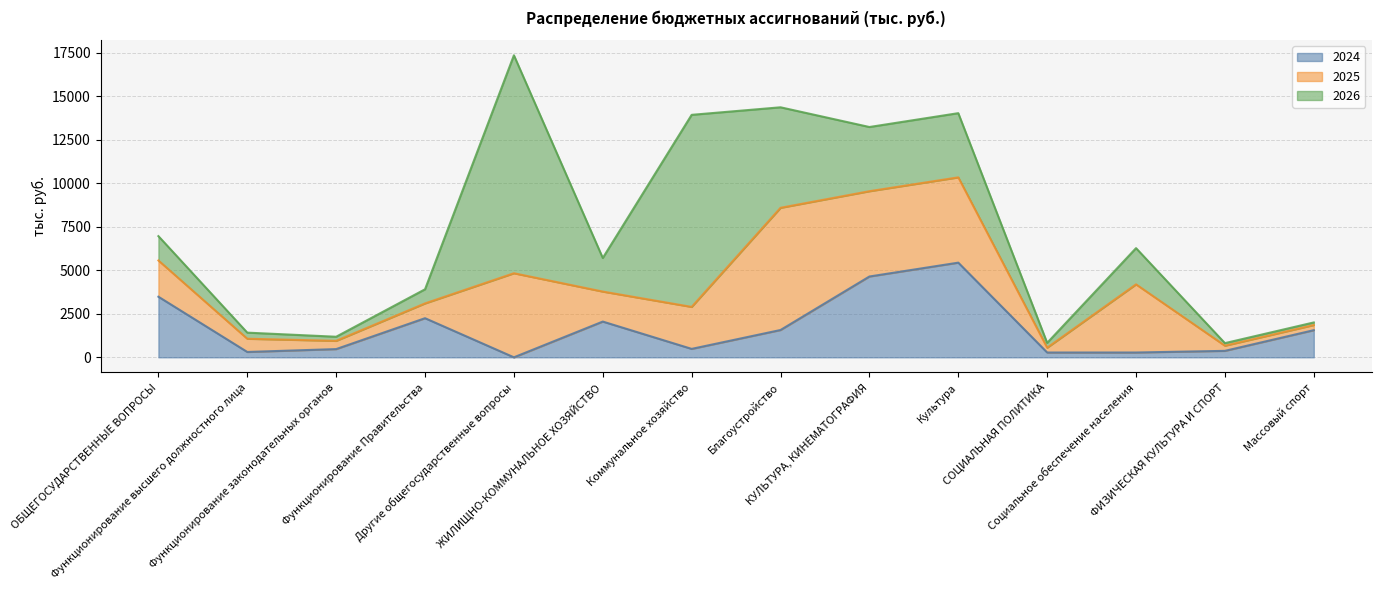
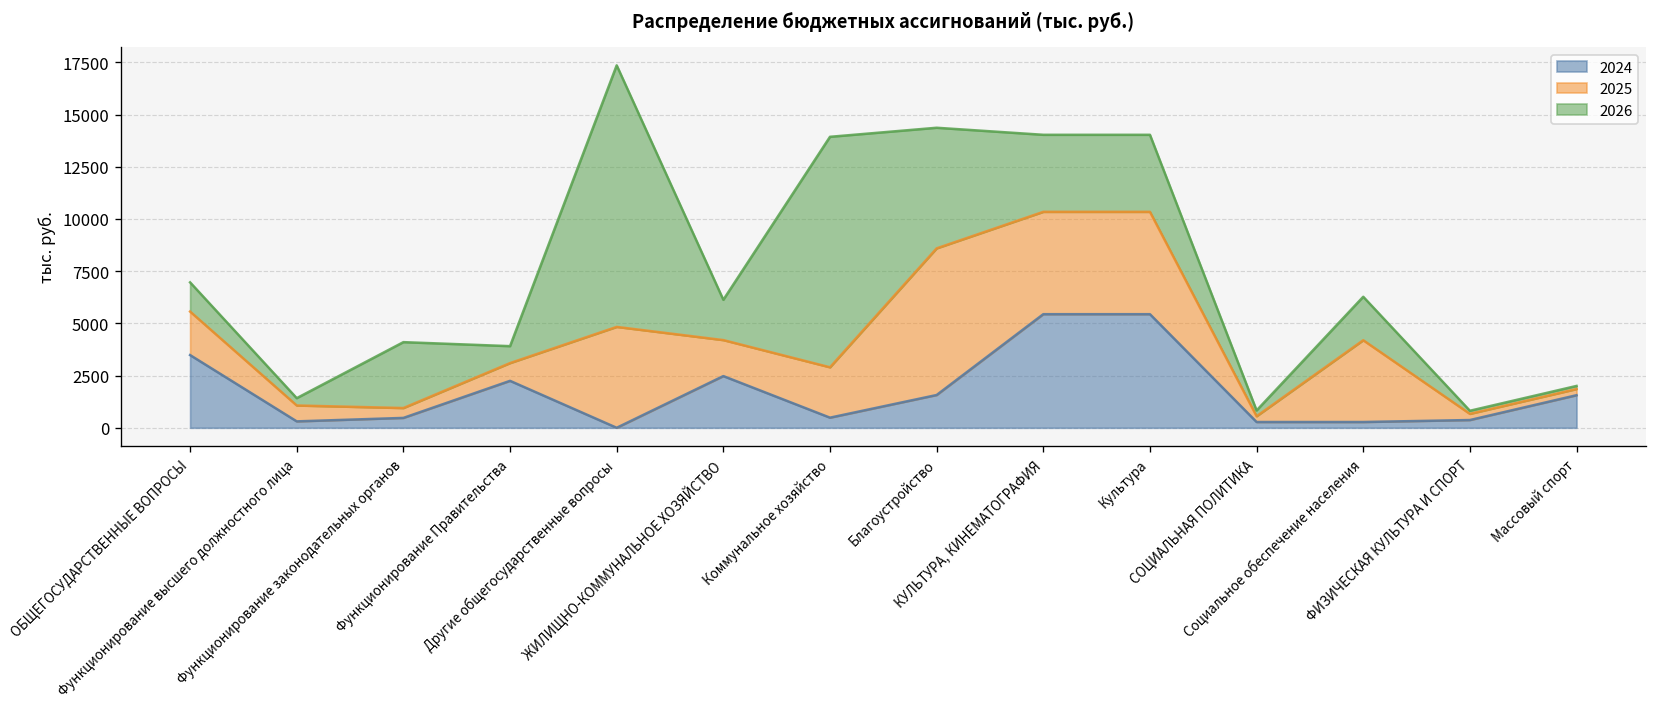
2026, Функционирование законодательных органов: 200 -> 3200
2024, ЖИЛИЩНО-КОММУНАЛЬНОЕ ХОЗЯЙСТВО: 2100 -> 2500
2024, КУЛЬТУРА, КИНЕМАТОГРАФИЯ: 4600 -> 5400
